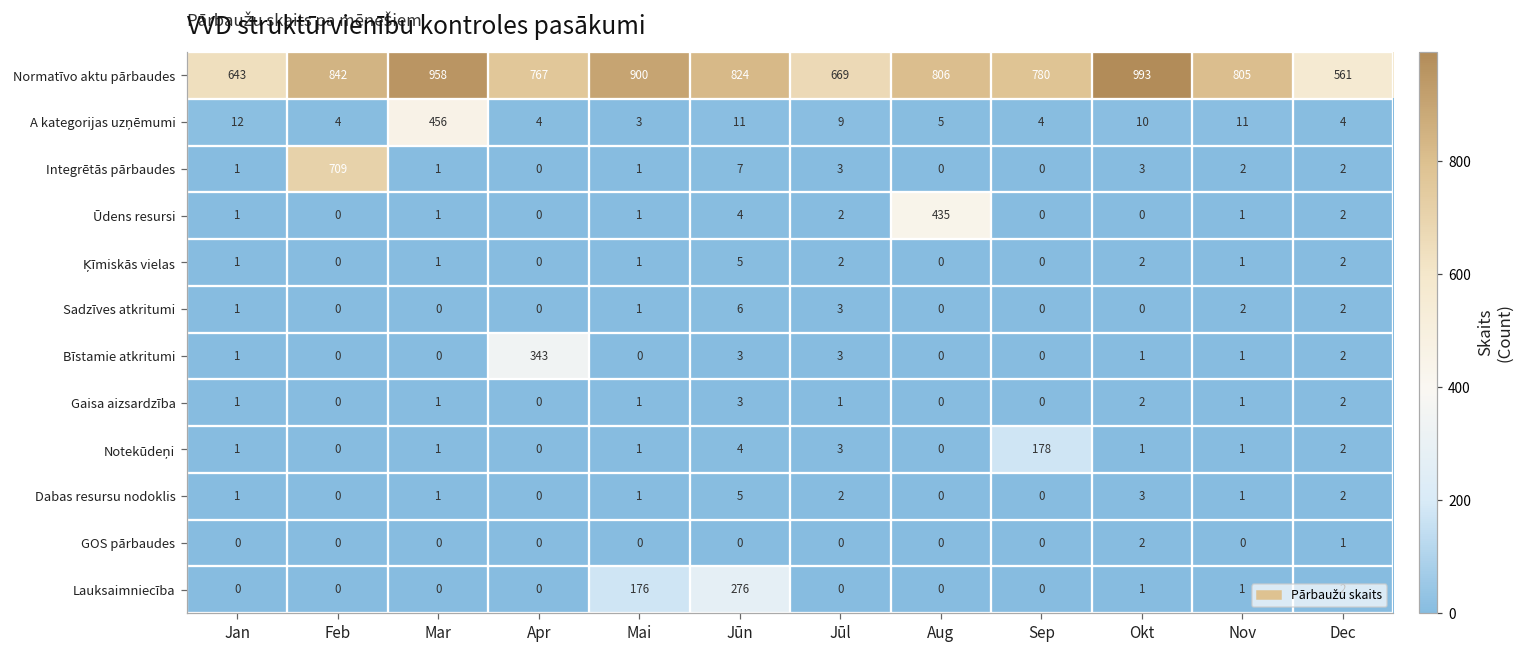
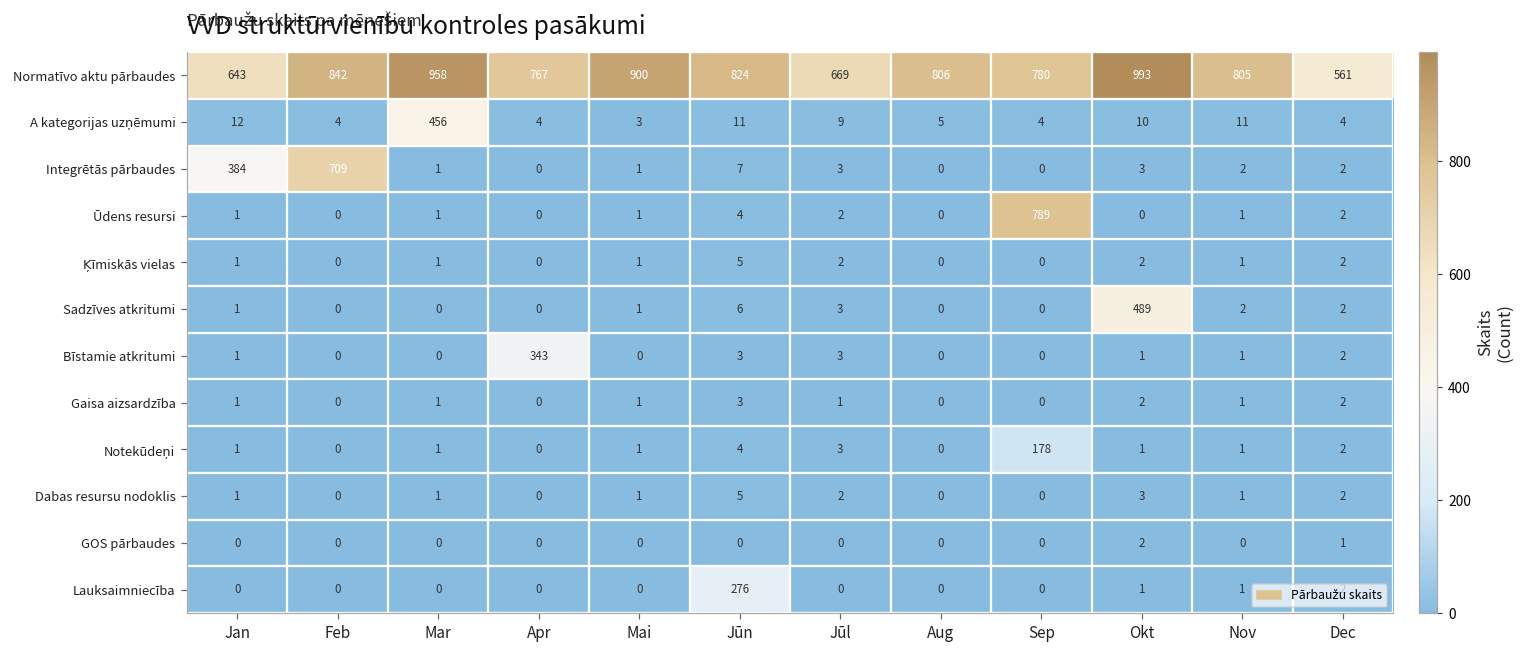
Integrētās pārbaudes, Jan: 1 -> 384
Ūdens resursi, Aug: 435 -> 0
Ūdens resursi, Sep: 0 -> 789
Sadzīves atkritumi, Okt: 0 -> 489
Lauksaimniecība, Mai: 176 -> 0
